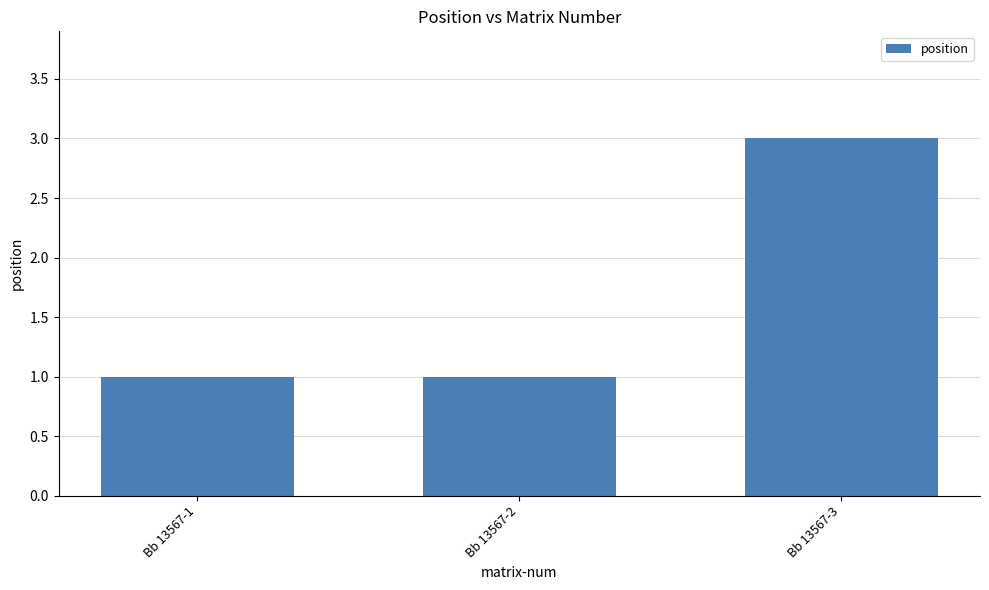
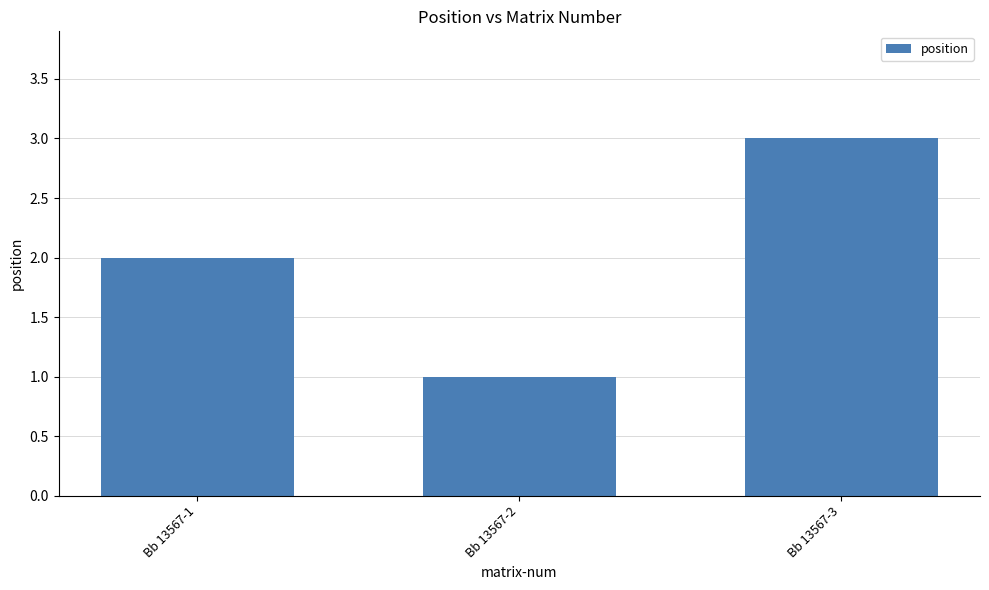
Bb 13567-1: 1 -> 2
